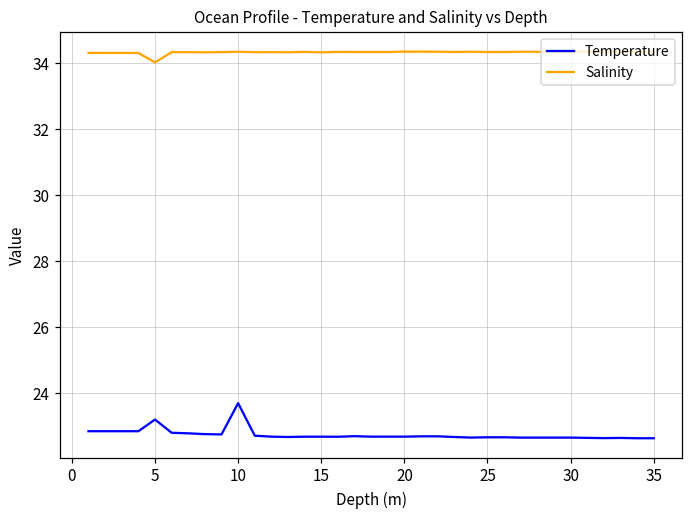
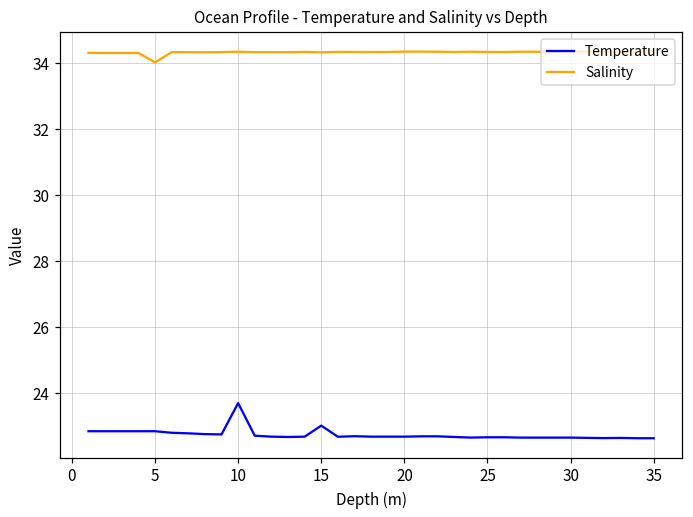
Temperature, 5: 23.2 -> 22.8
Temperature, 15: 22.7 -> 23.0
